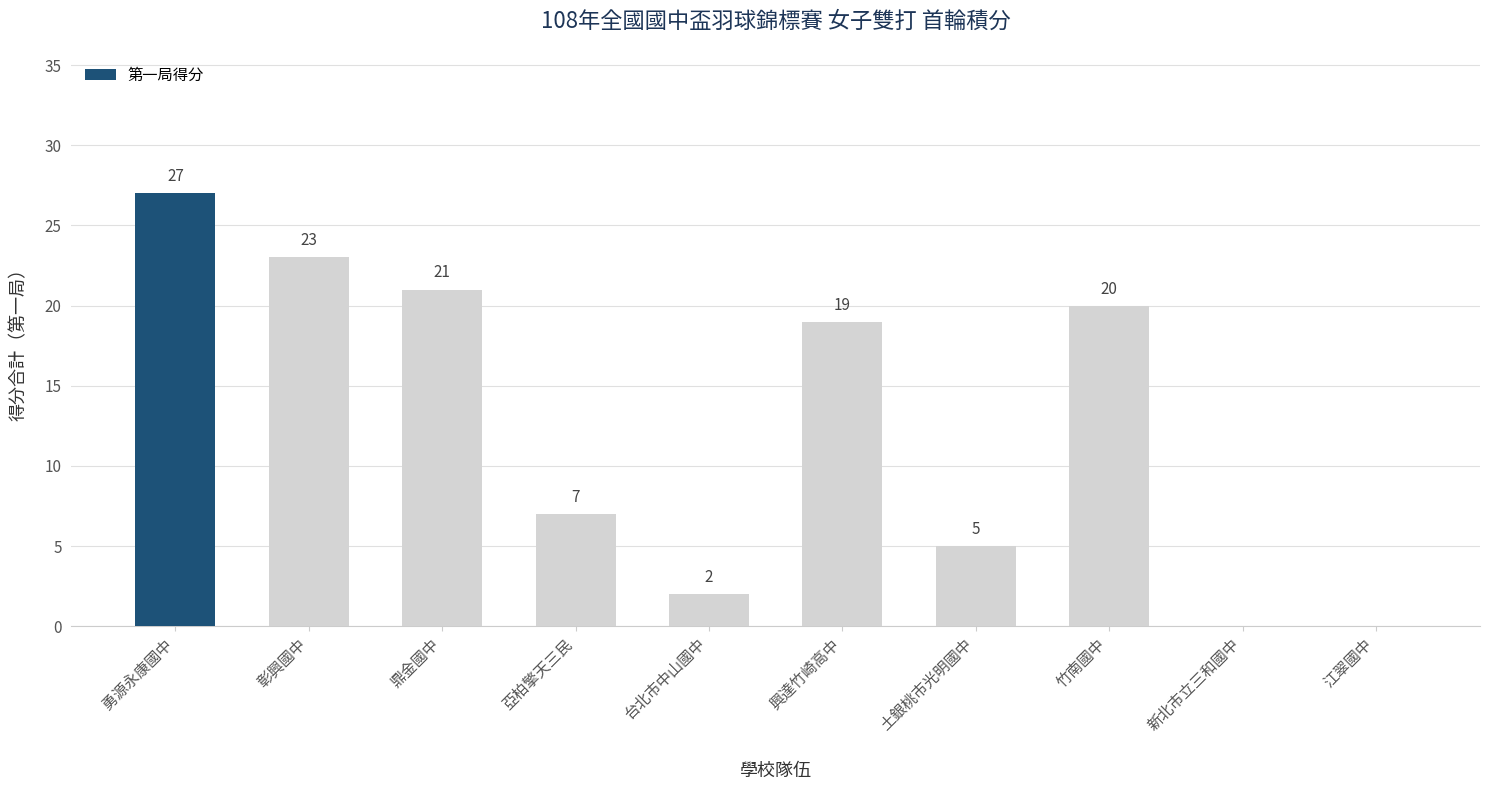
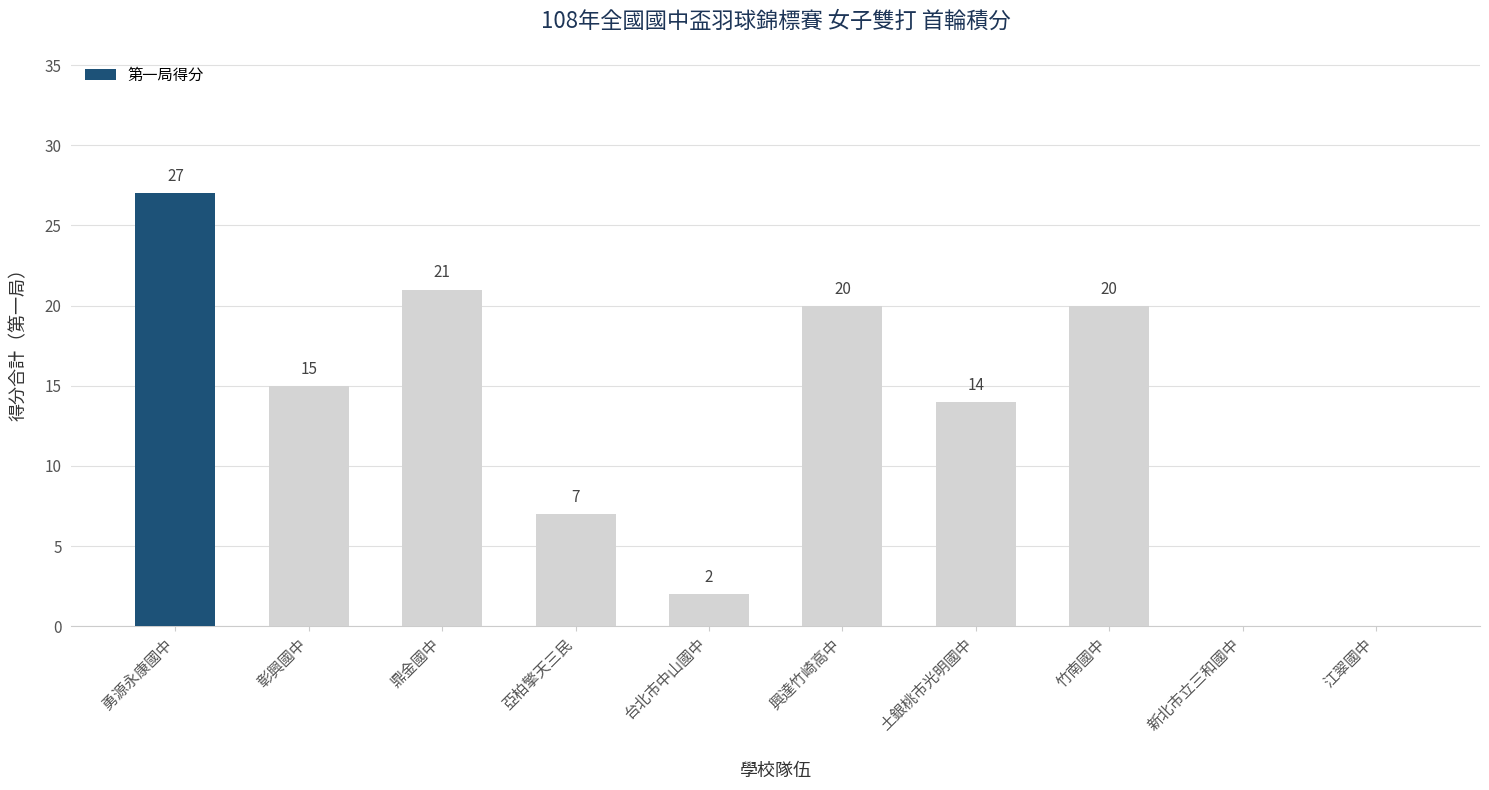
彰興國中: 23 -> 15
興達竹崎高中: 19 -> 20
土銀桃市光明國中: 5 -> 14
